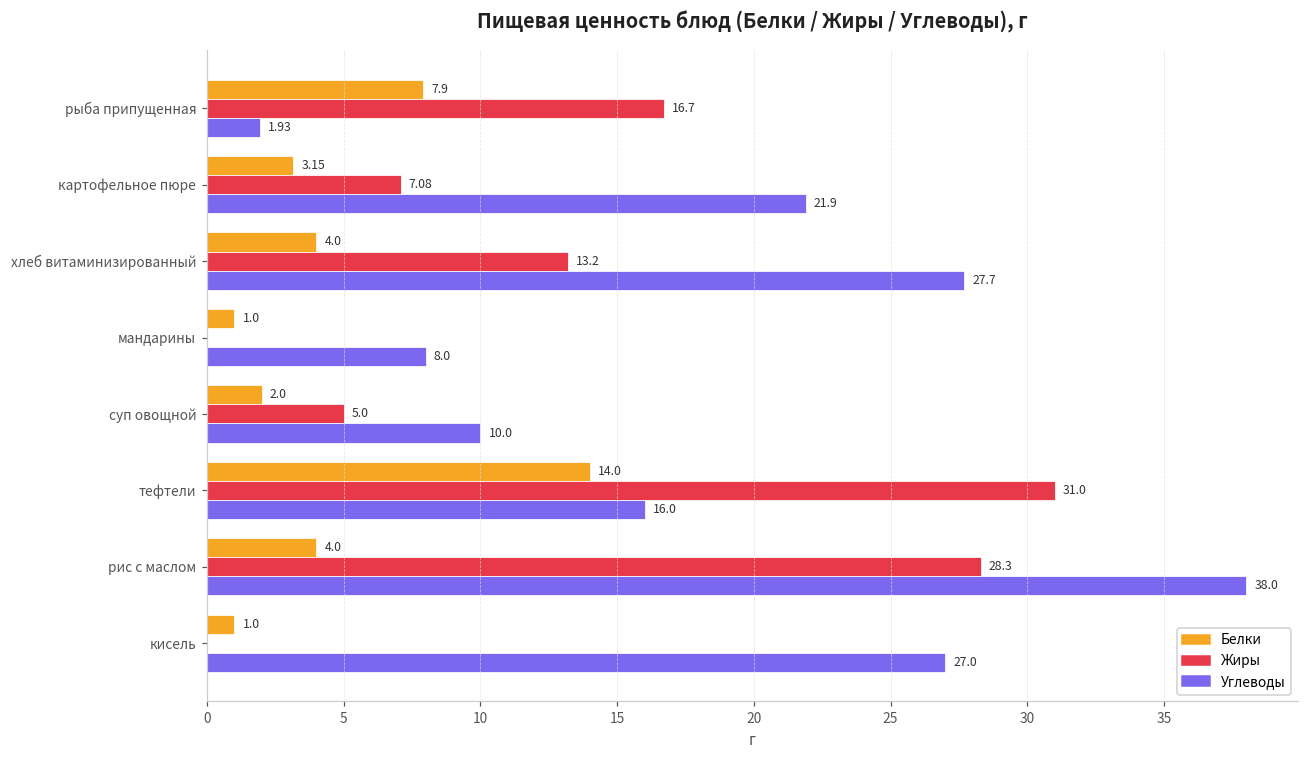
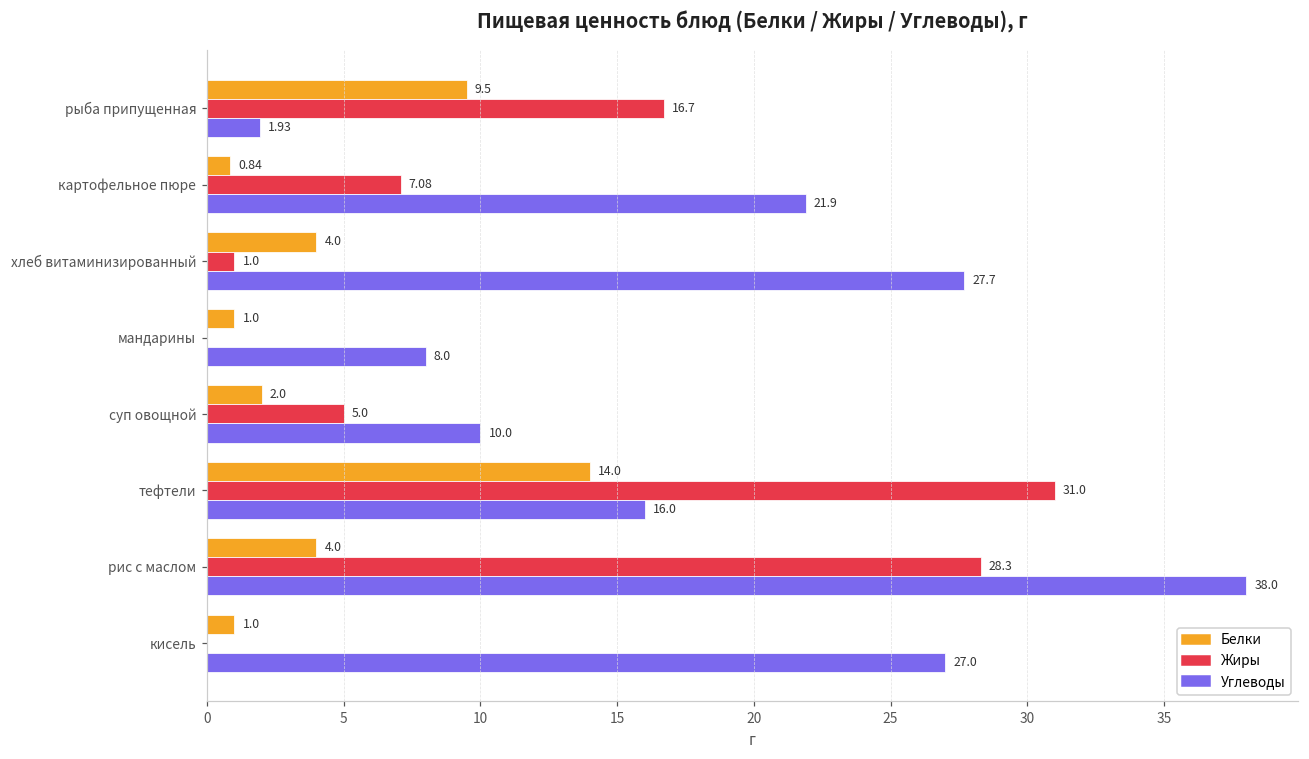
Белки, рыба припущенная: 7.9 -> 9.5
Белки, картофельное пюре: 3.15 -> 0.84
Жиры, хлеб витаминизированный: 13.2 -> 1.0
